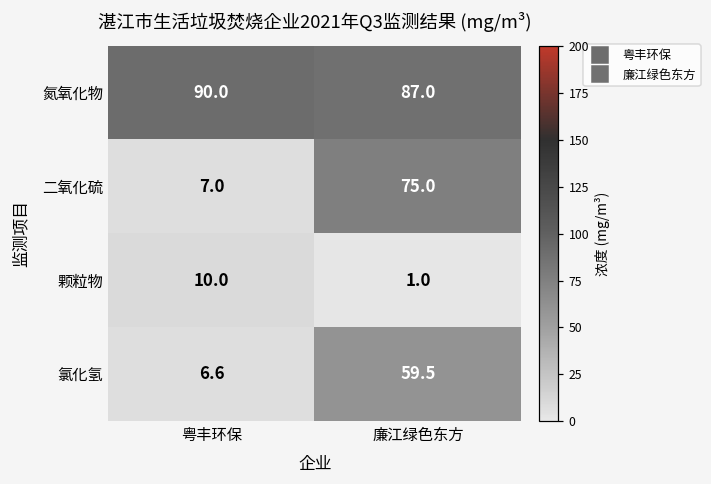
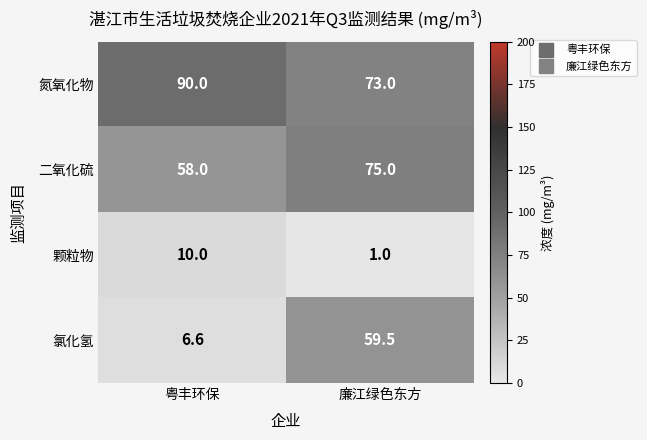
氮氧化物, 廉江绿色东方: 87.0 -> 73.0
二氧化硫, 粤丰环保: 7.0 -> 58.0
